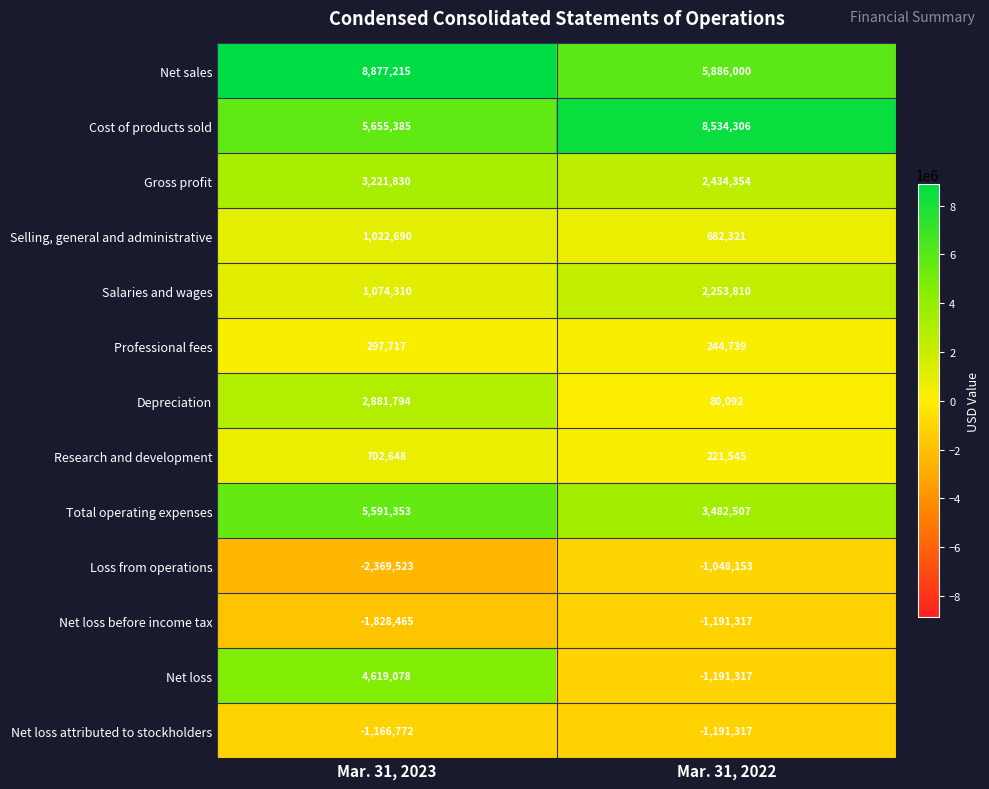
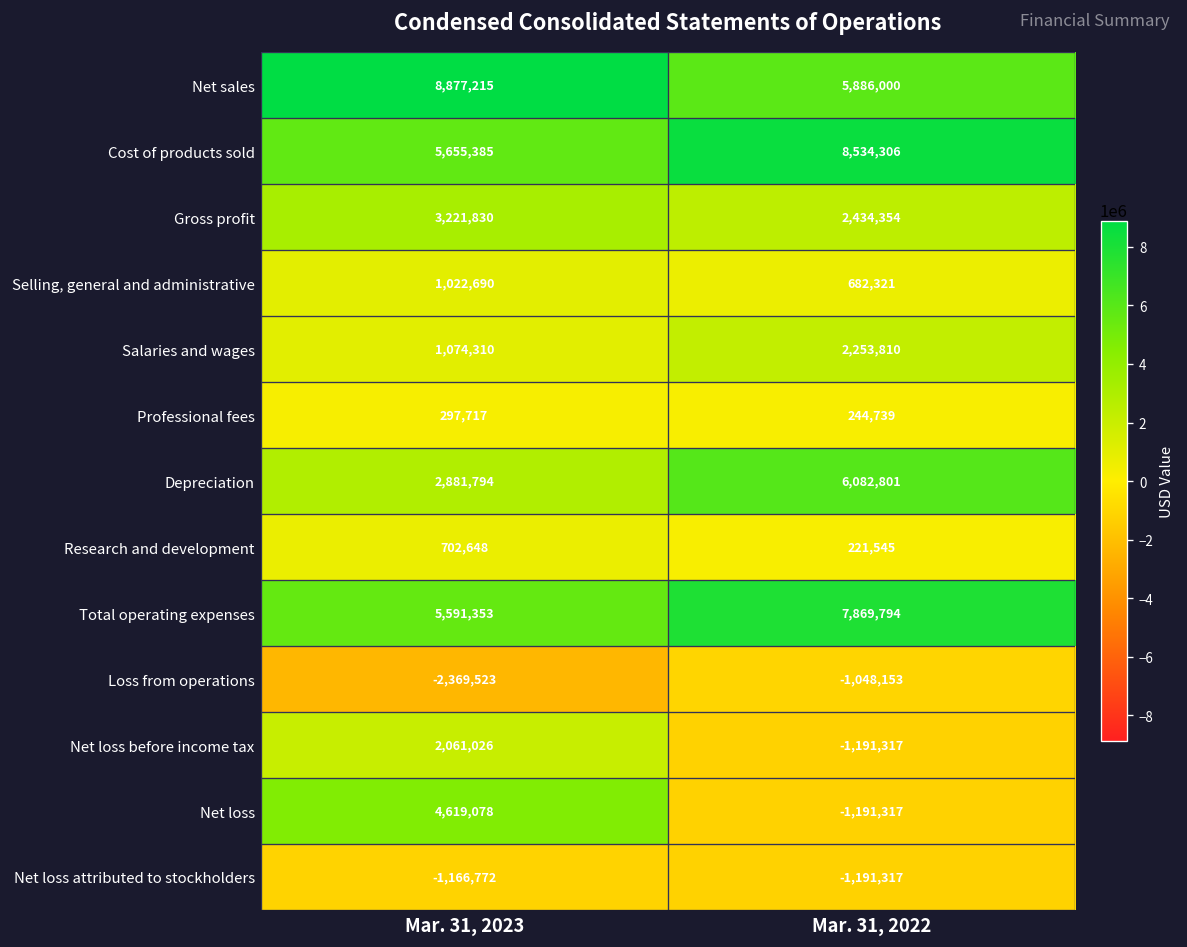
Depreciation, Mar. 31, 2022: 80,092 -> 6,082,801
Total operating expenses, Mar. 31, 2022: 3,482,507 -> 7,869,794
Net loss before income tax, Mar. 31, 2023: -1,828,465 -> 2,061,026
